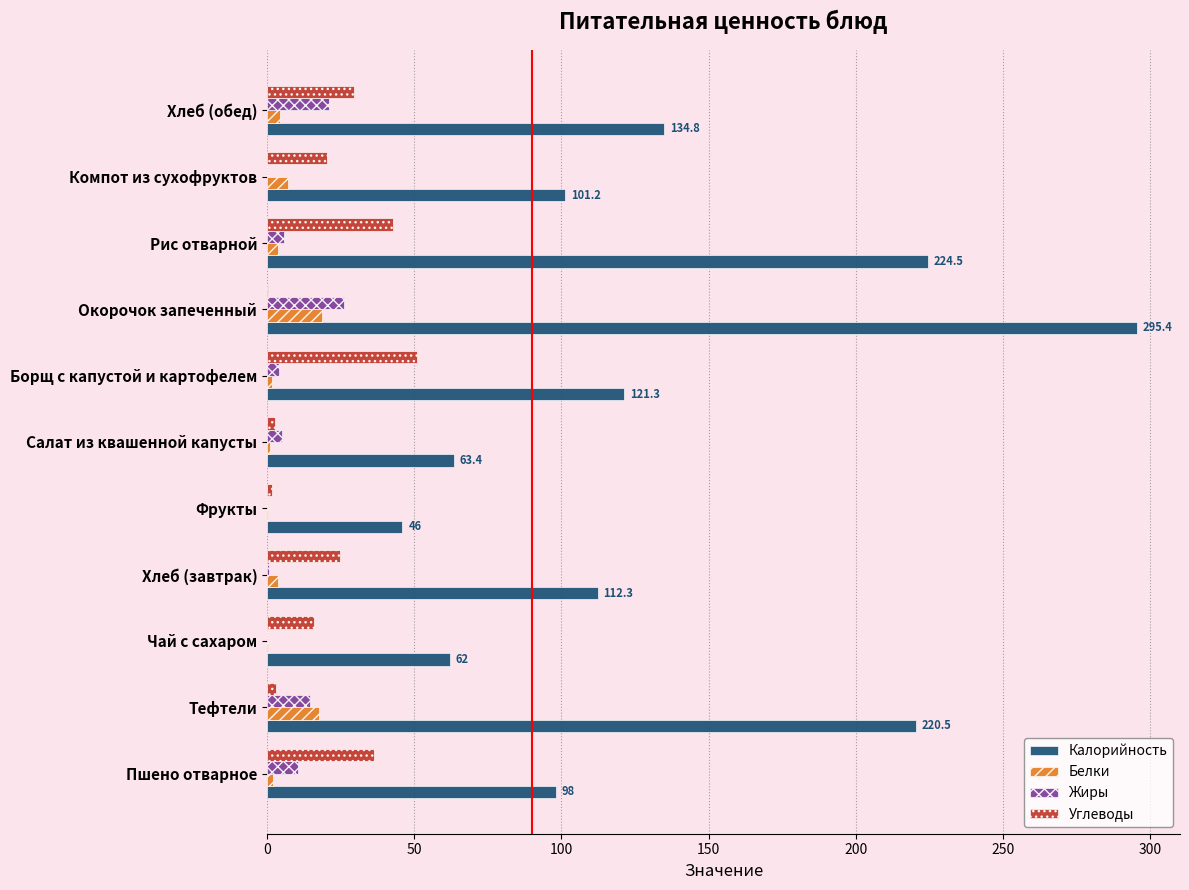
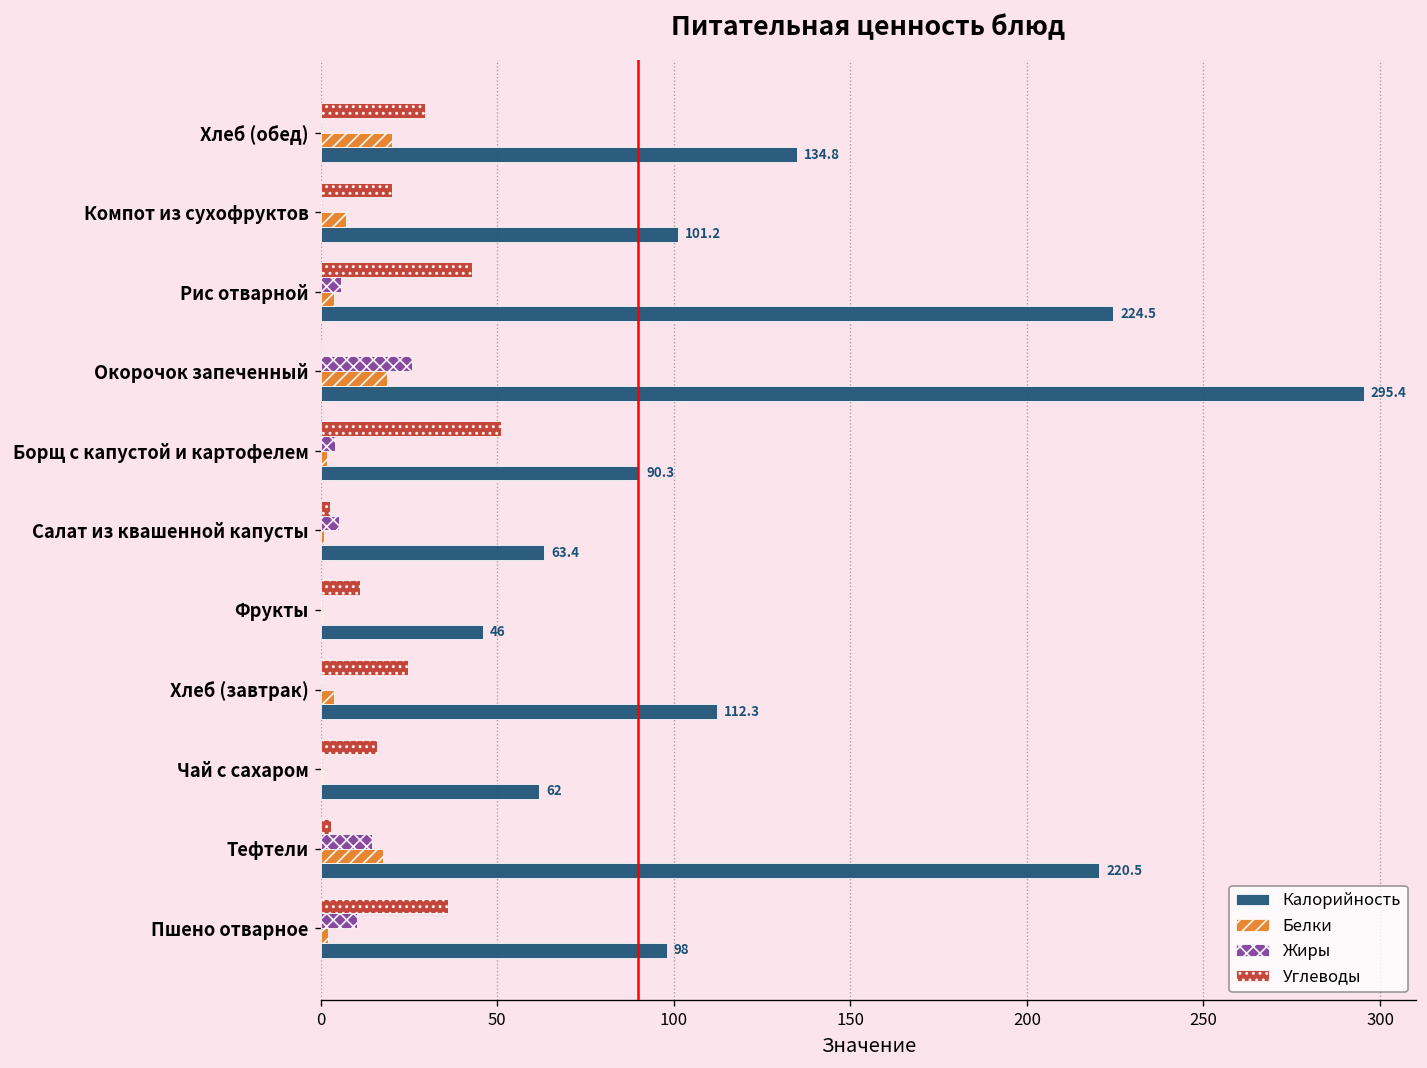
Жиры, Хлеб (обед): 21 -> 1
Белки, Хлеб (обед): 5 -> 20
Калорийность, Борщ с капустой и картофелем: 121.3 -> 90.3
Углеводы, Фрукты: 2 -> 11
